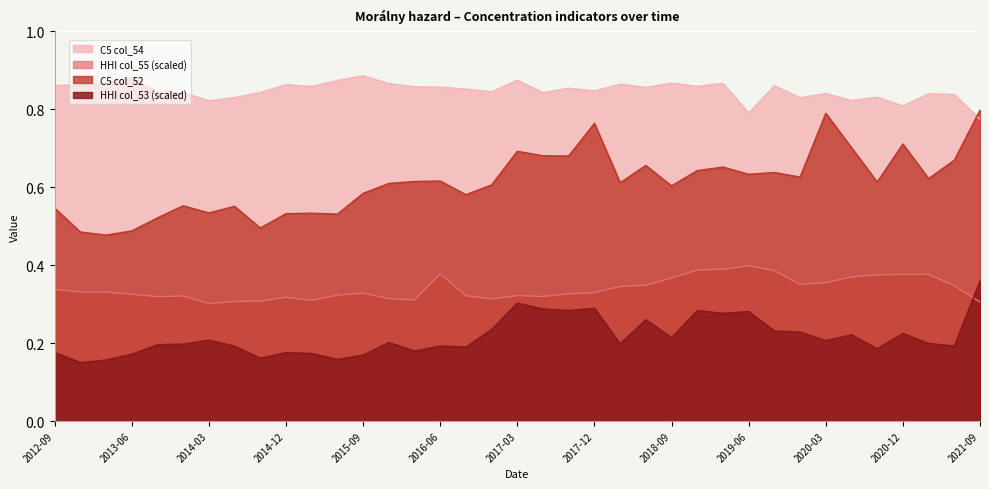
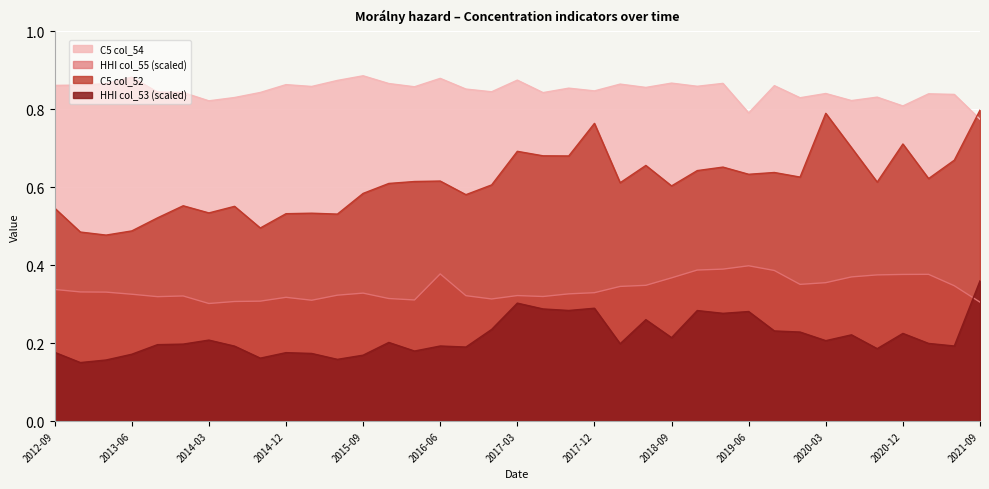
C5 col_54, 2016-06: 0.86 -> 0.88
